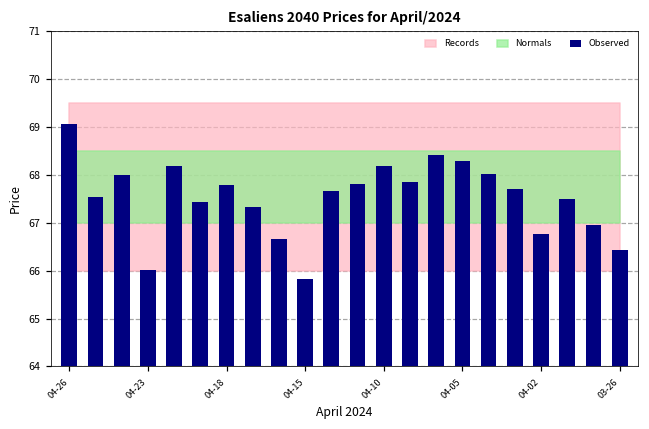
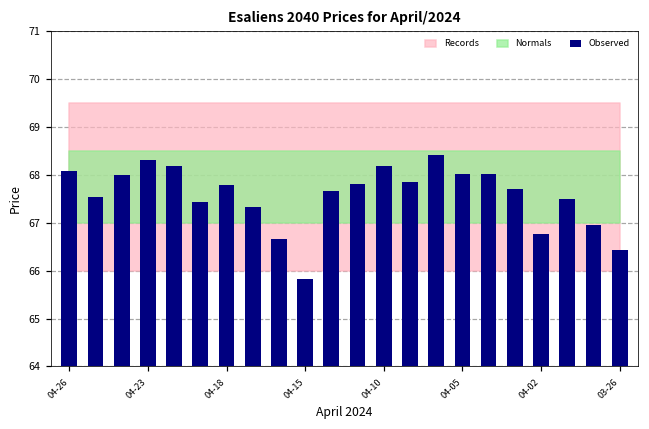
Observed, 04-26: 69.1 -> 68.1
Observed, 04-23: 66.0 -> 68.3
Observed, 04-05: 68.3 -> 68.0
